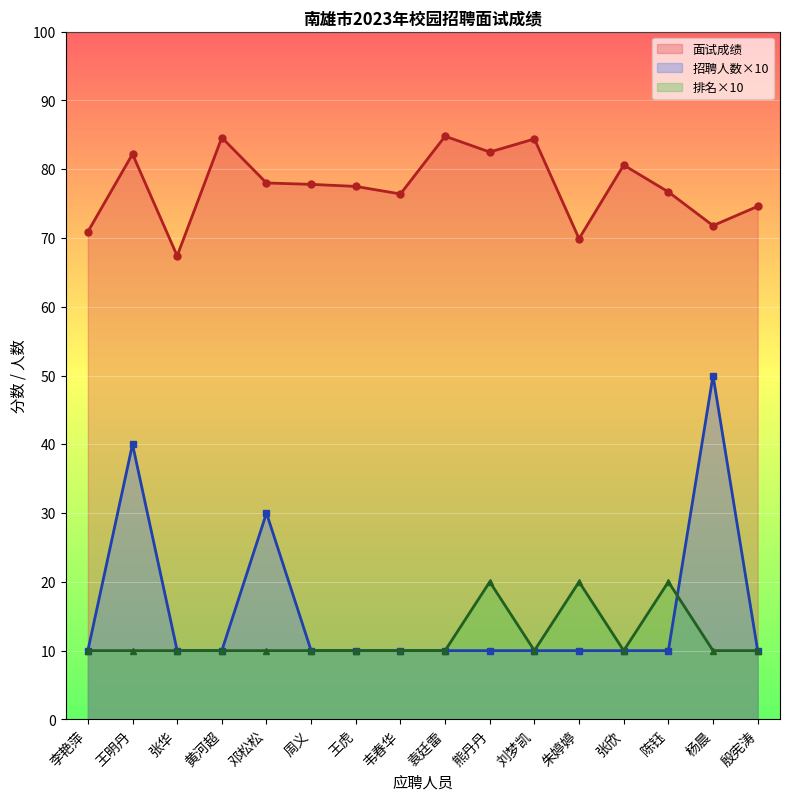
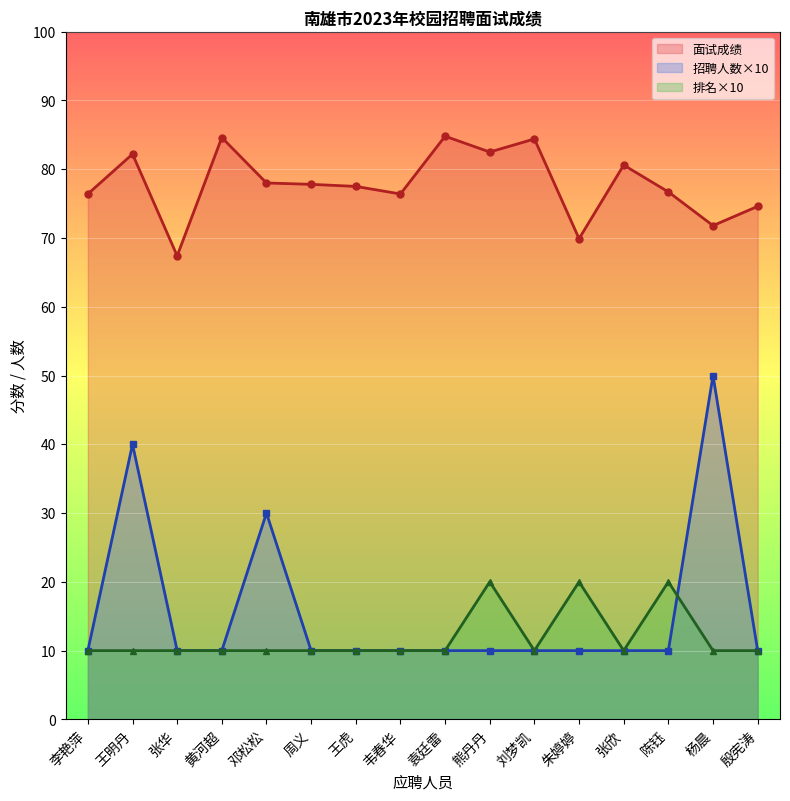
面试成绩, 李艳萍: 71 -> 76
